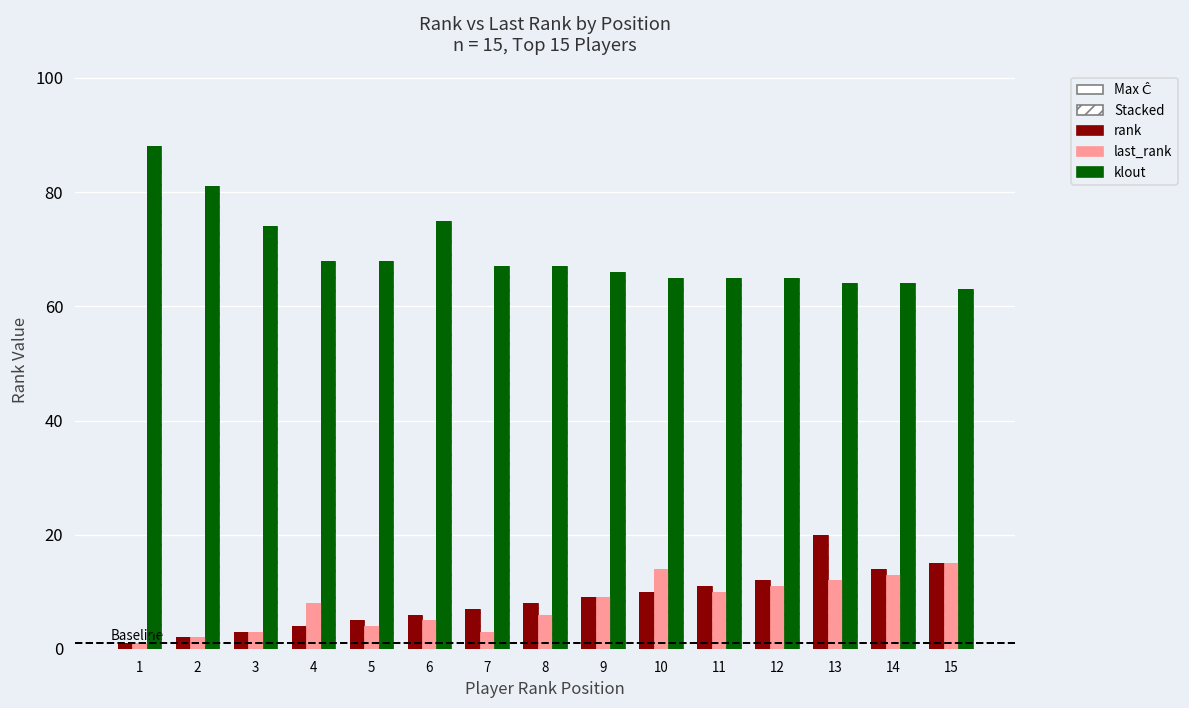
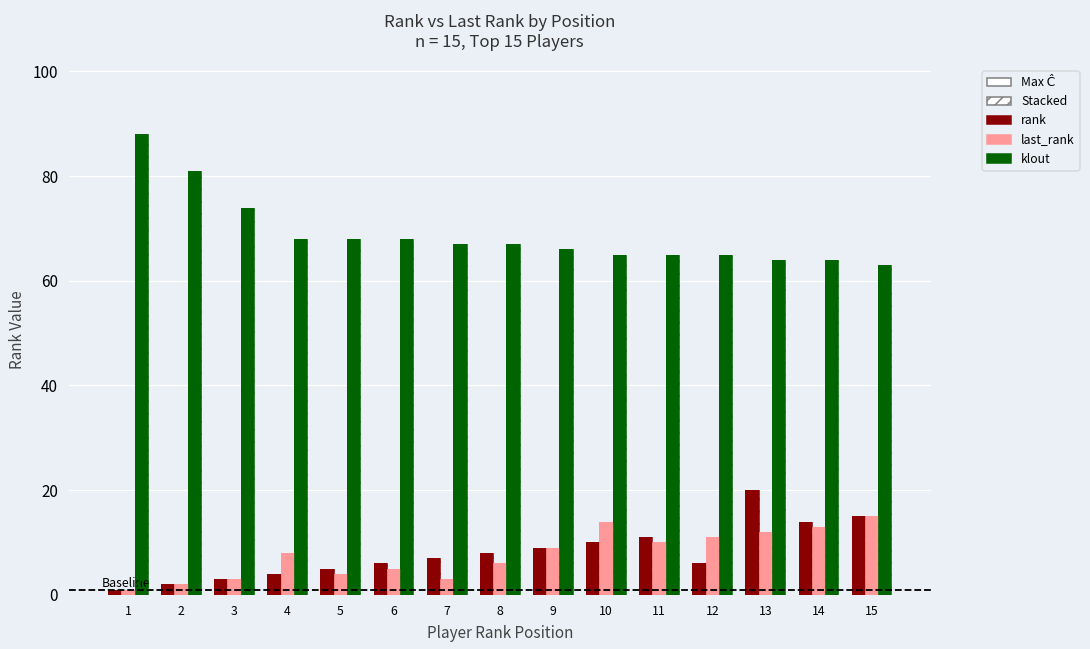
klout, 6: 75 -> 68
rank, 12: 12 -> 6
